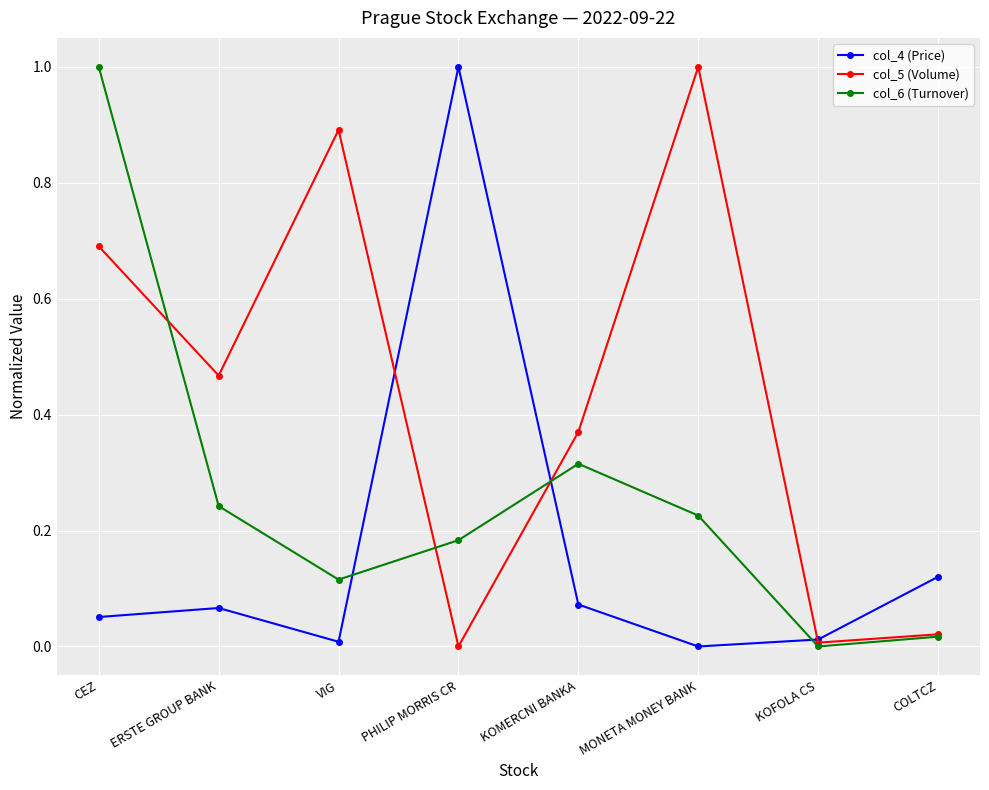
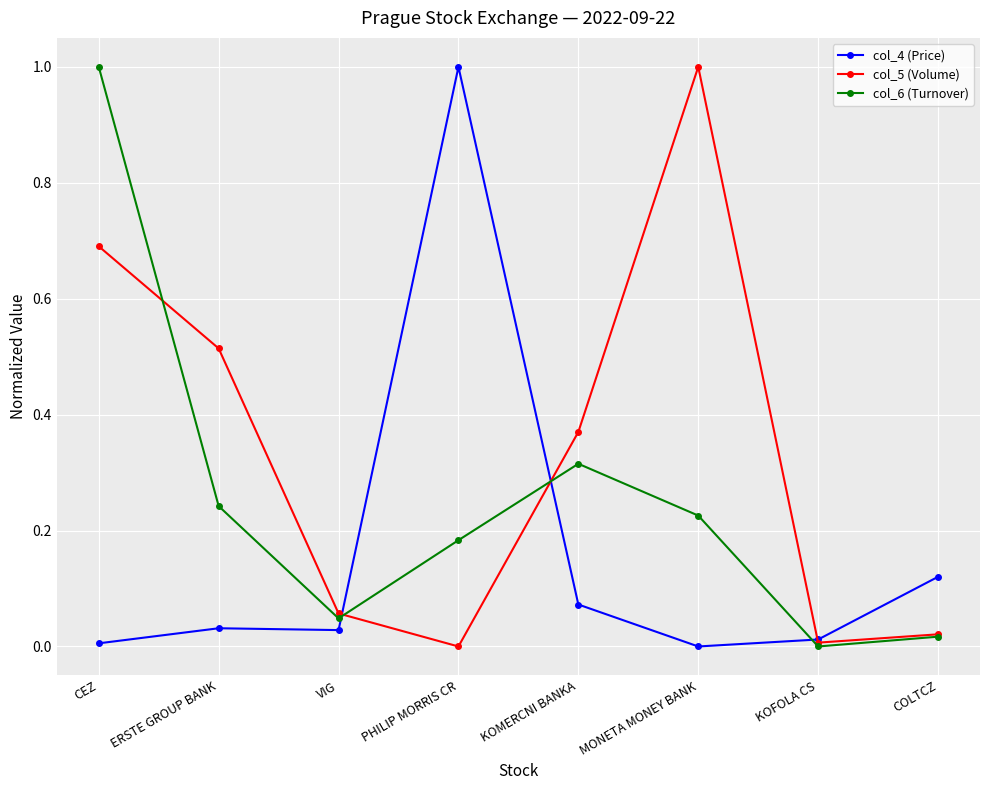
col_4 (Price), CEZ: 0.05 -> 0.01
col_4 (Price), ERSTE GROUP BANK: 0.07 -> 0.03
col_5 (Volume), ERSTE GROUP BANK: 0.47 -> 0.51
col_4 (Price), VIG: 0.01 -> 0.03
col_5 (Volume), VIG: 0.89 -> 0.06
col_6 (Turnover), VIG: 0.12 -> 0.05
